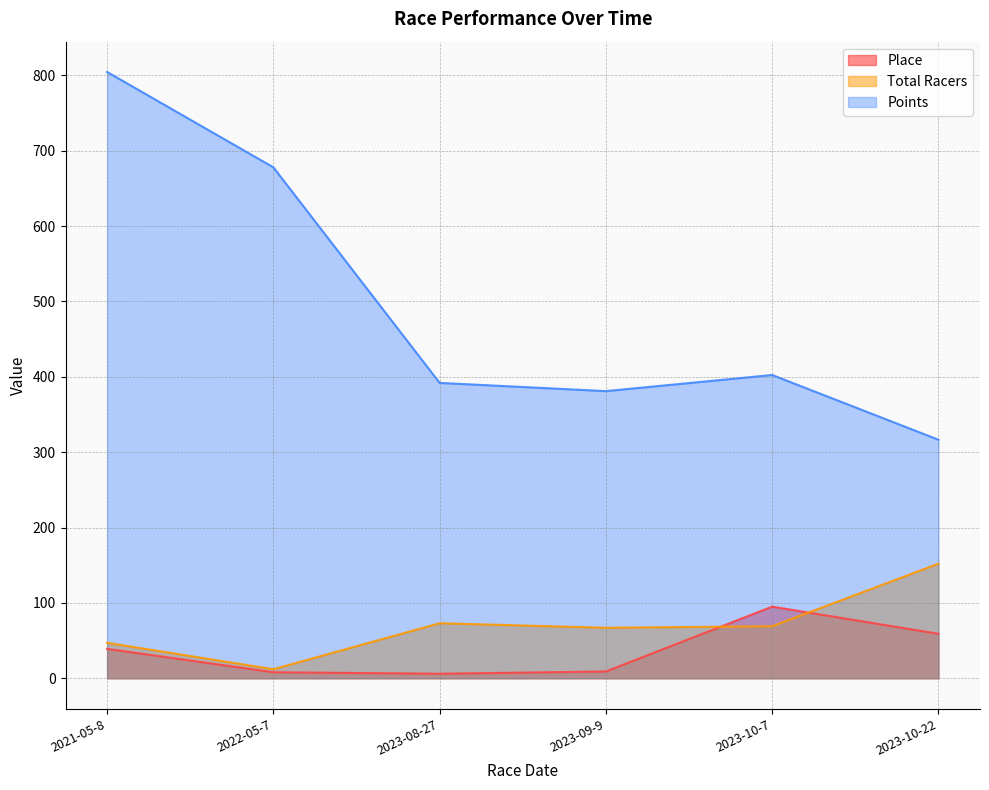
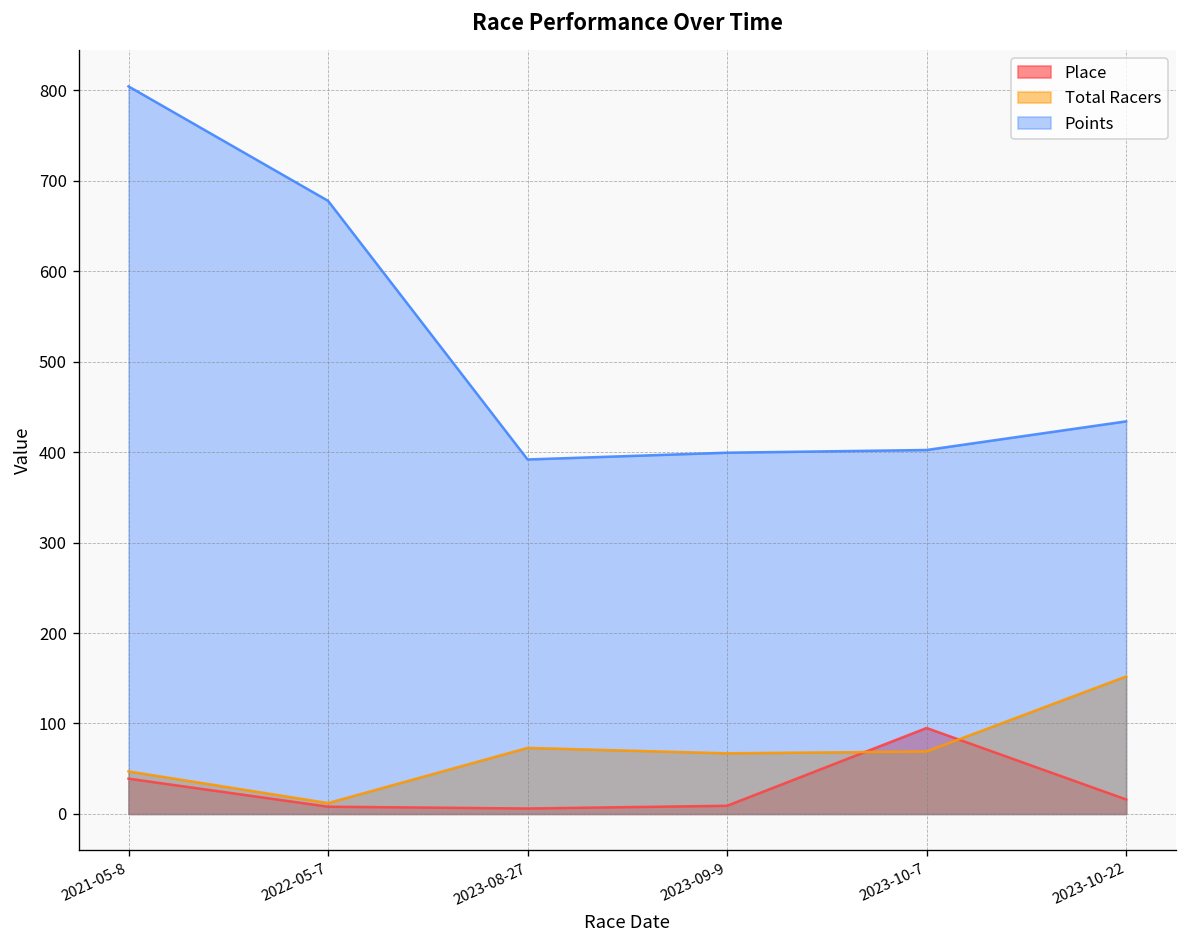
Points, 2023-09-9: 380 -> 400
Place, 2023-10-22: 60 -> 20
Points, 2023-10-22: 320 -> 430
